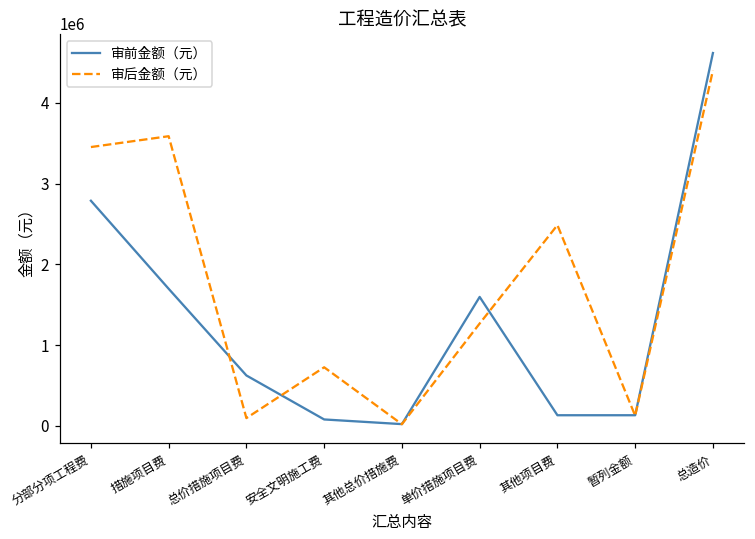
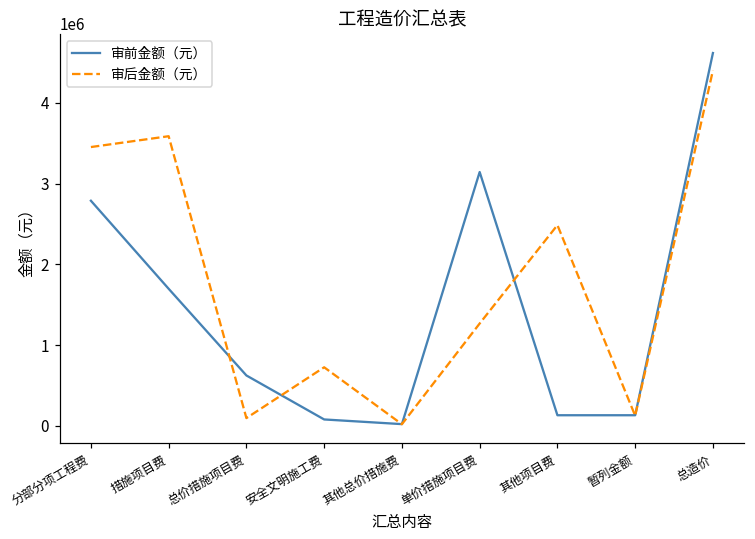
审前金额（元）, 单价措施项目费: 1600000 -> 3100000
